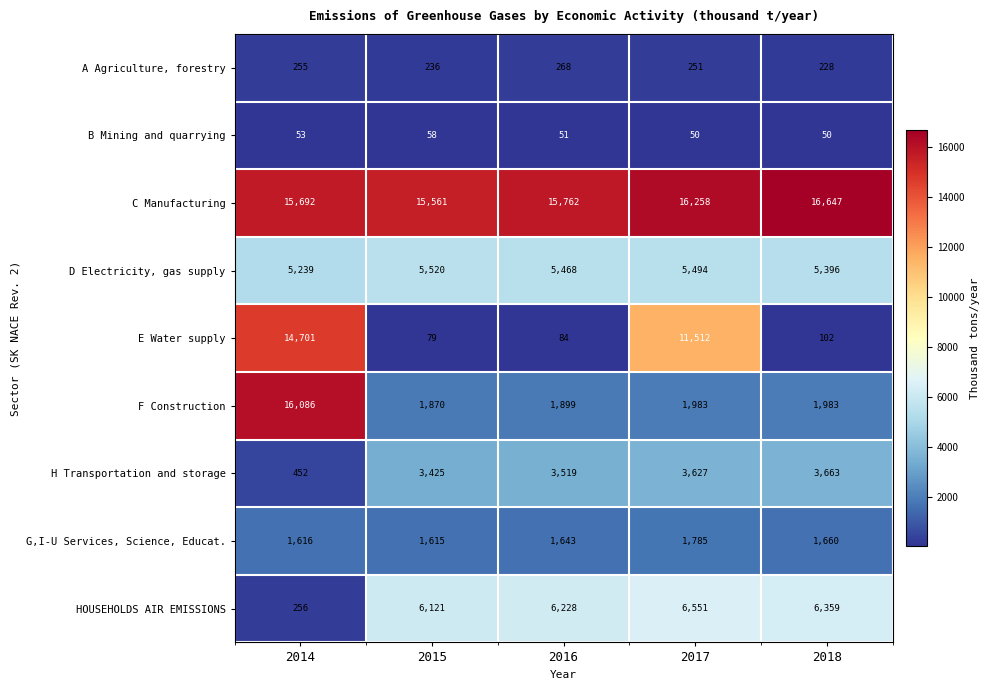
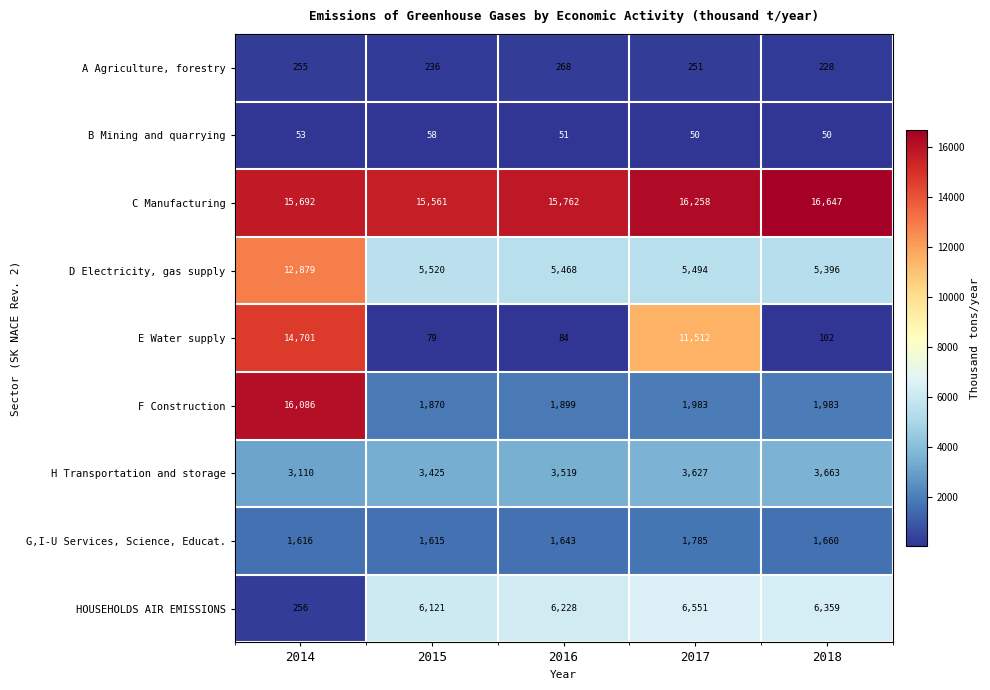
D Electricity, gas supply, 2014: 5,239 -> 12,879
H Transportation and storage, 2014: 452 -> 3,110
